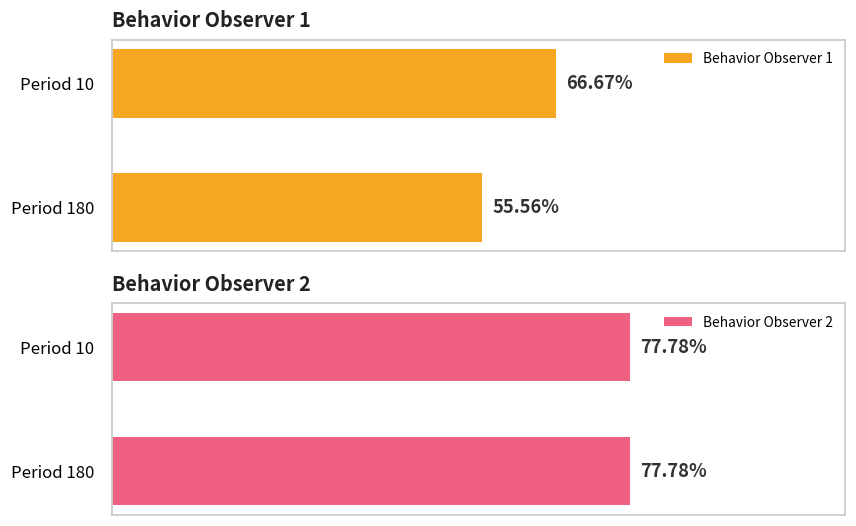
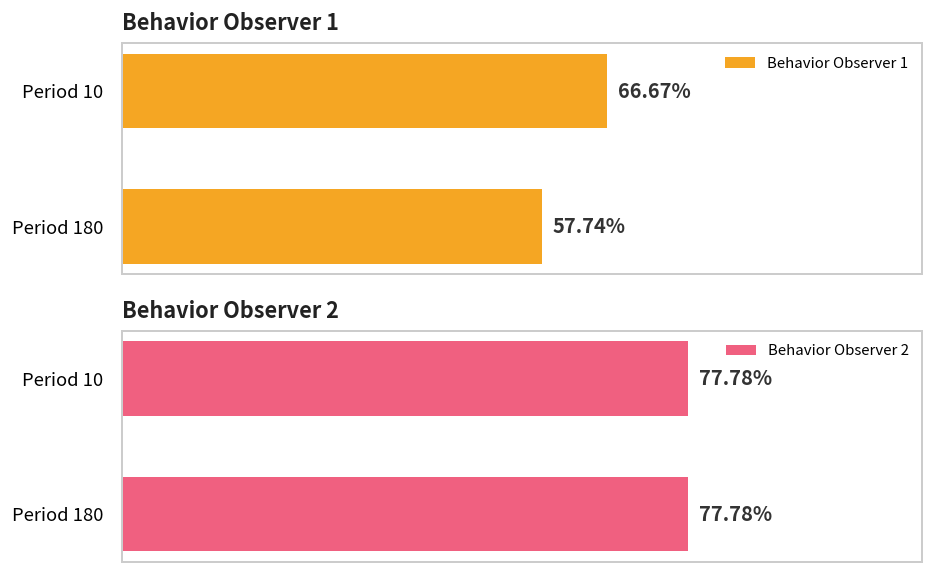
Behavior Observer 1, Period 180: 55.56% -> 57.74%
